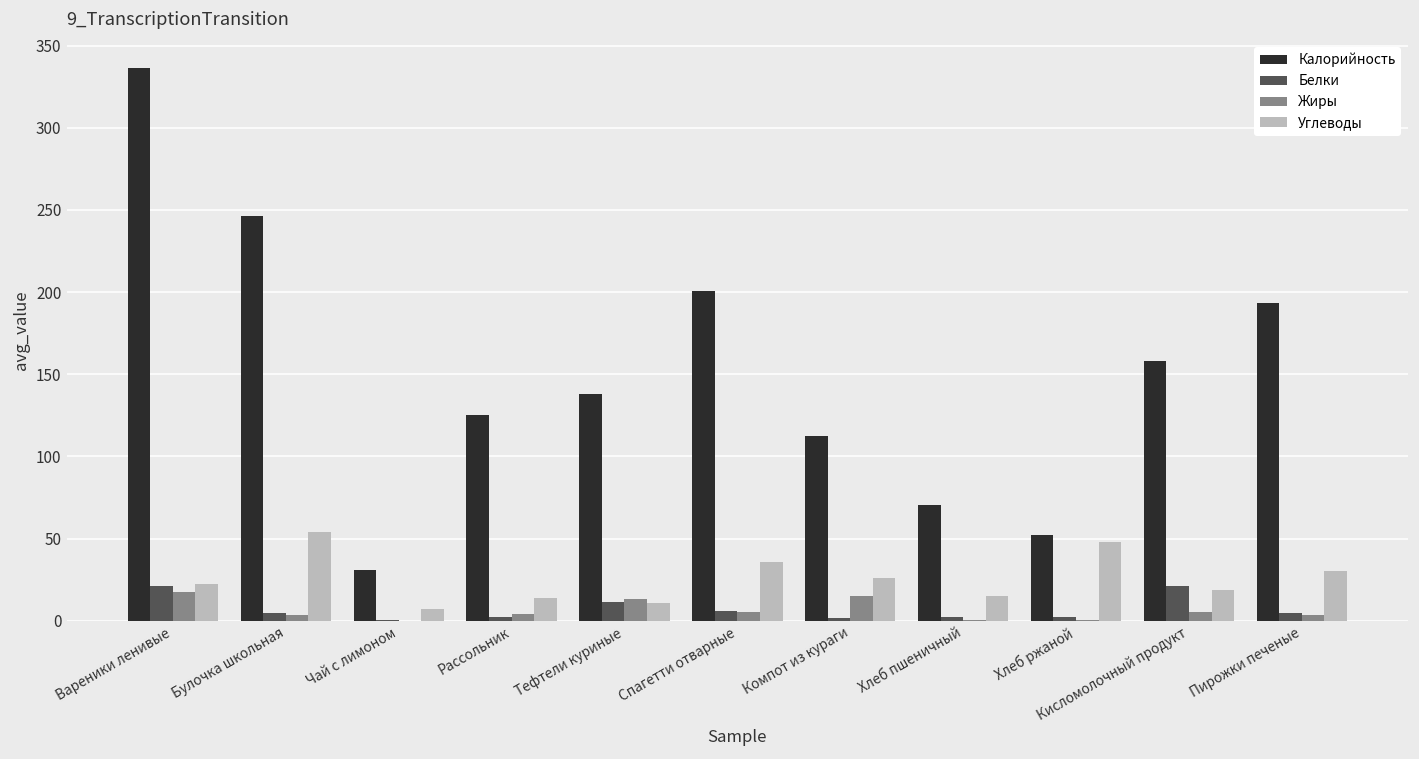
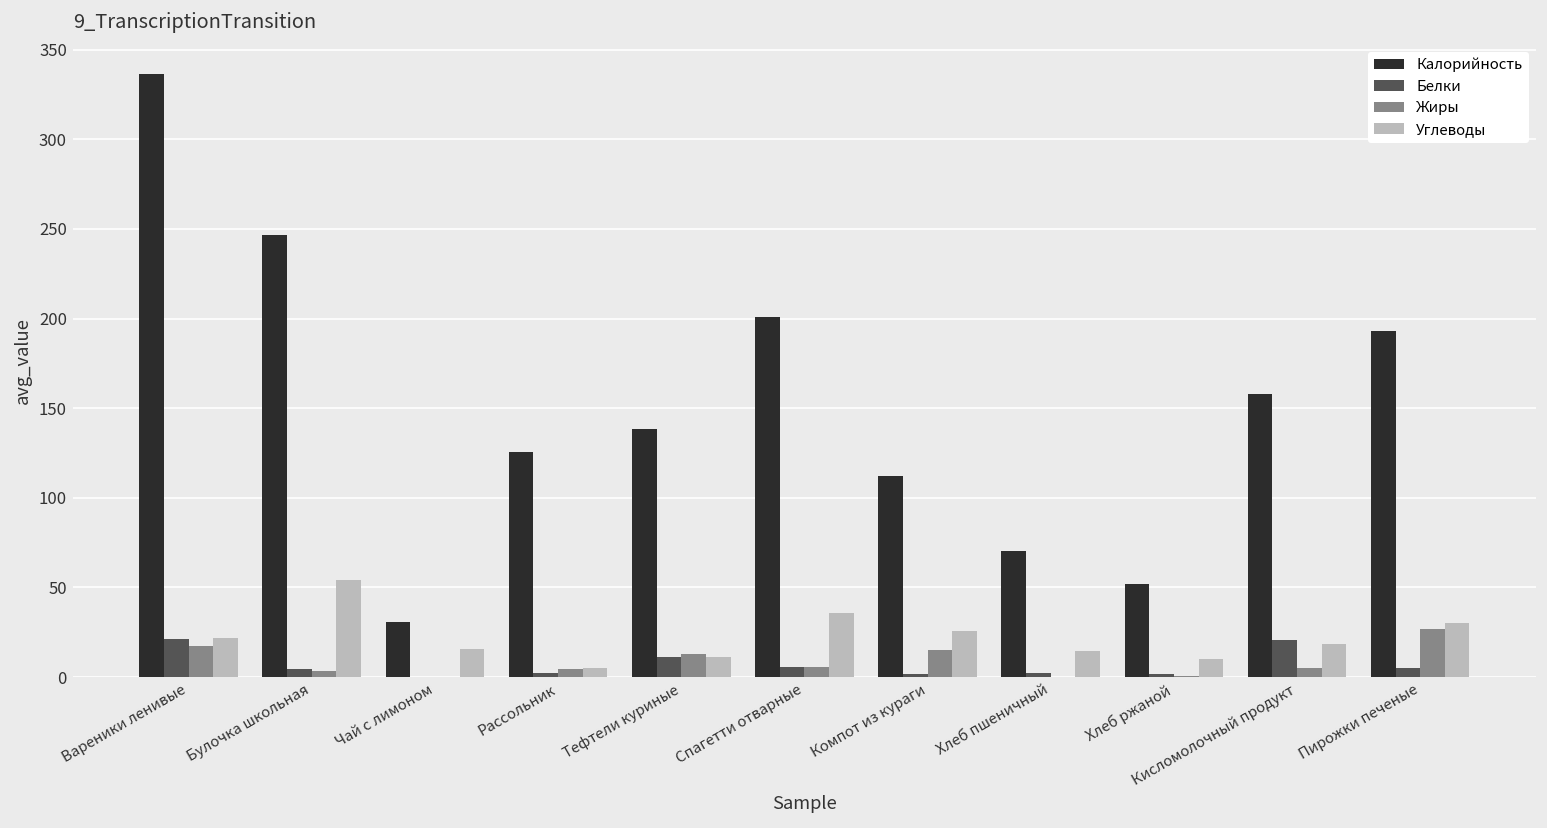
Углеводы, Чай с лимоном: 7 -> 16
Углеводы, Рассольник: 14 -> 5
Углеводы, Хлеб ржаной: 48 -> 10
Жиры, Пирожки печеные: 4 -> 27
